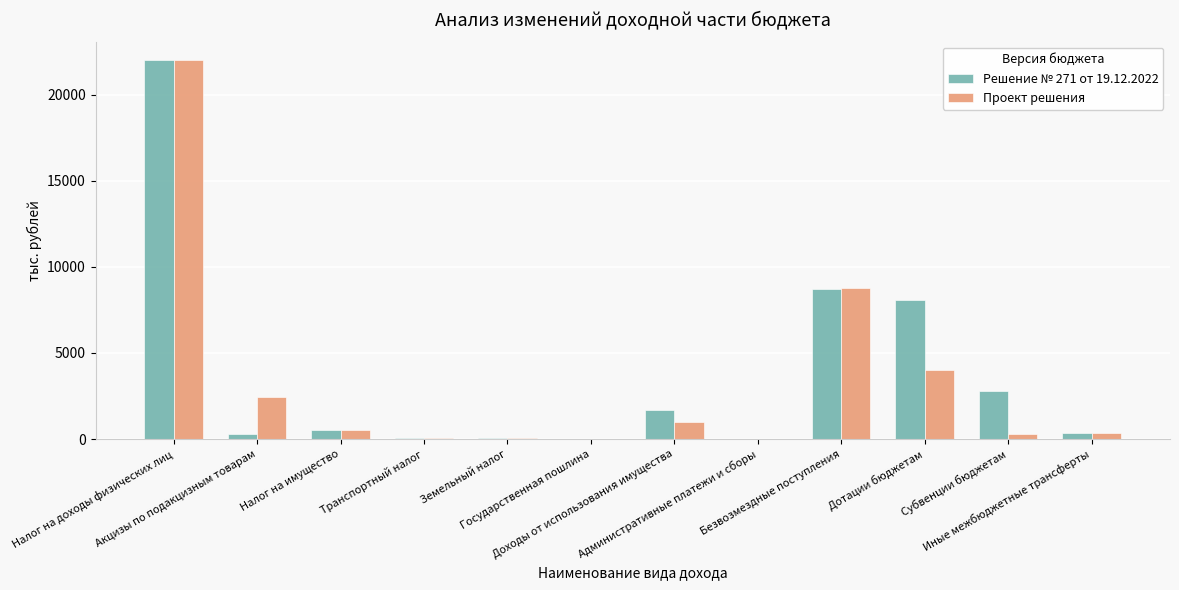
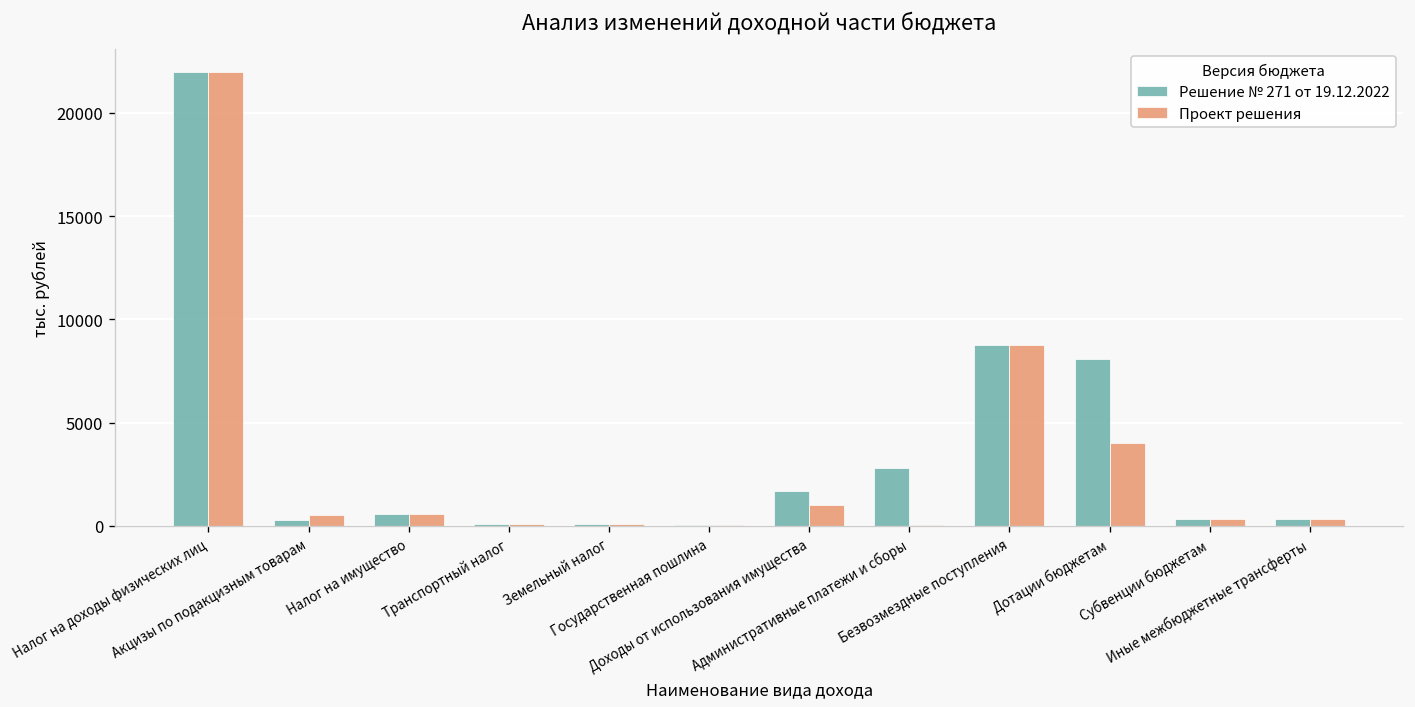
Проект решения, Акцизы по подакцизным товарам: 2400 -> 500
Решение № 271 от 19.12.2022, Административные платежи и сборы: 0 -> 2800
Решение № 271 от 19.12.2022, Субвенции бюджетам: 2800 -> 300
